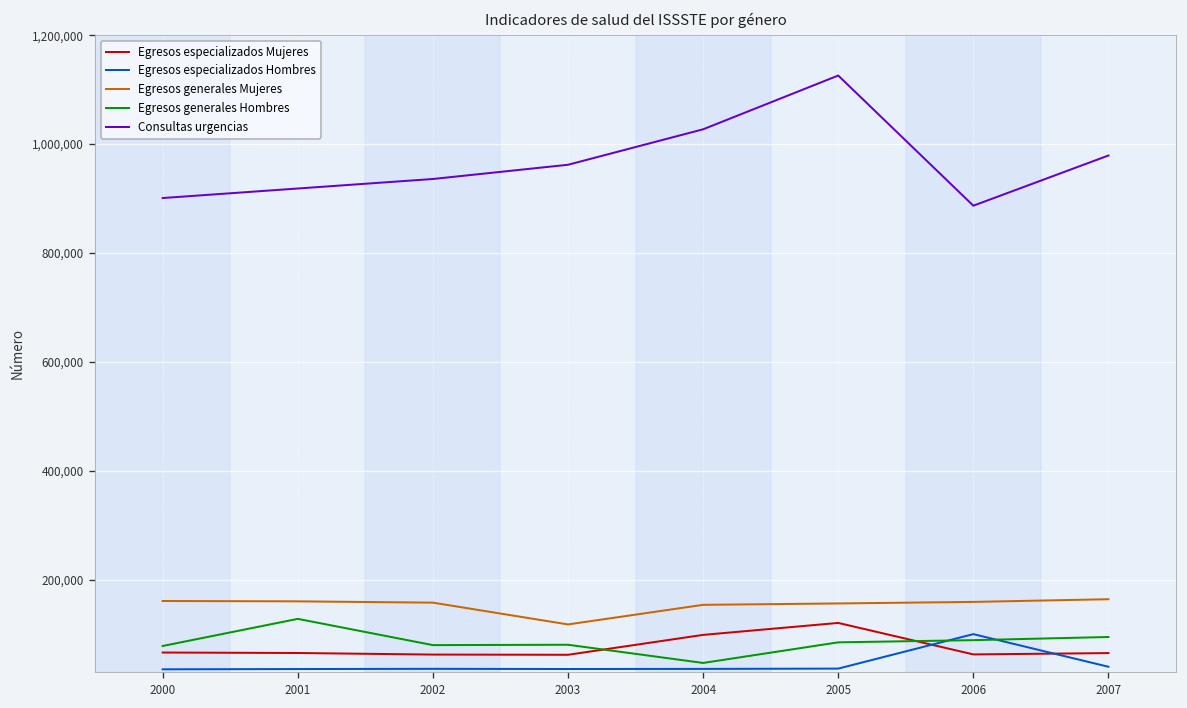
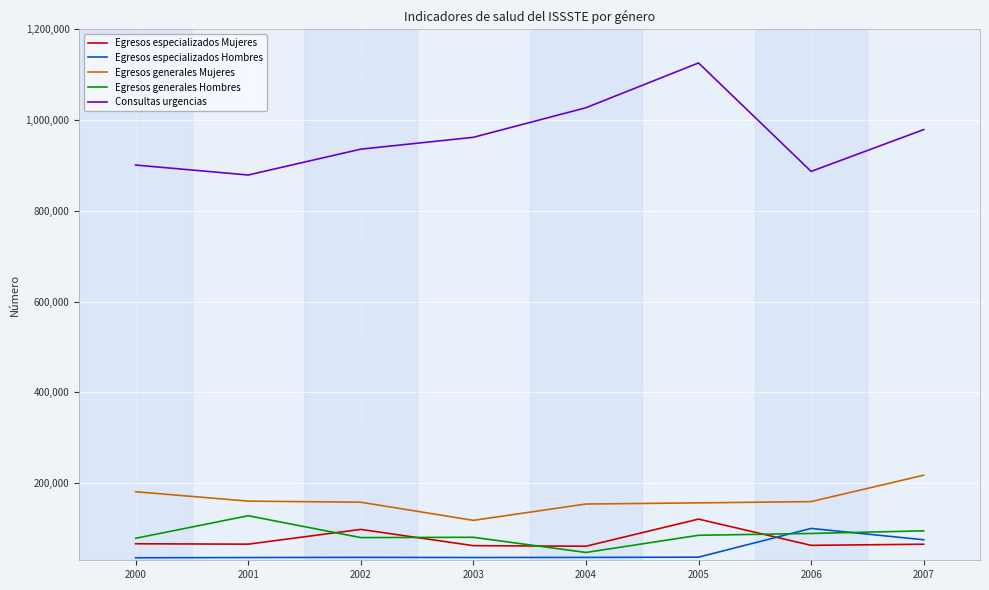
Egresos generales Mujeres, 2000: 160,000 -> 180,000
Consultas urgencias, 2001: 920,000 -> 880,000
Egresos especializados Mujeres, 2002: 60,000 -> 100,000
Egresos especializados Mujeres, 2004: 100,000 -> 60,000
Egresos especializados Hombres, 2007: 40,000 -> 80,000
Egresos generales Mujeres, 2007: 160,000 -> 220,000
